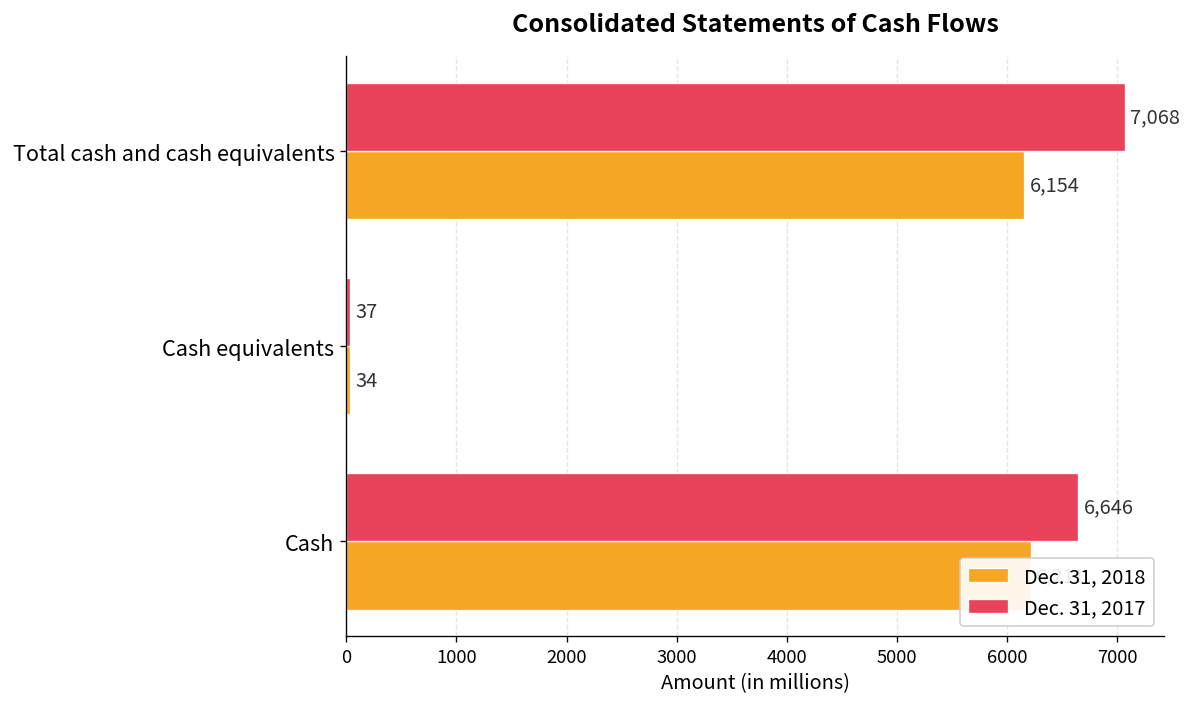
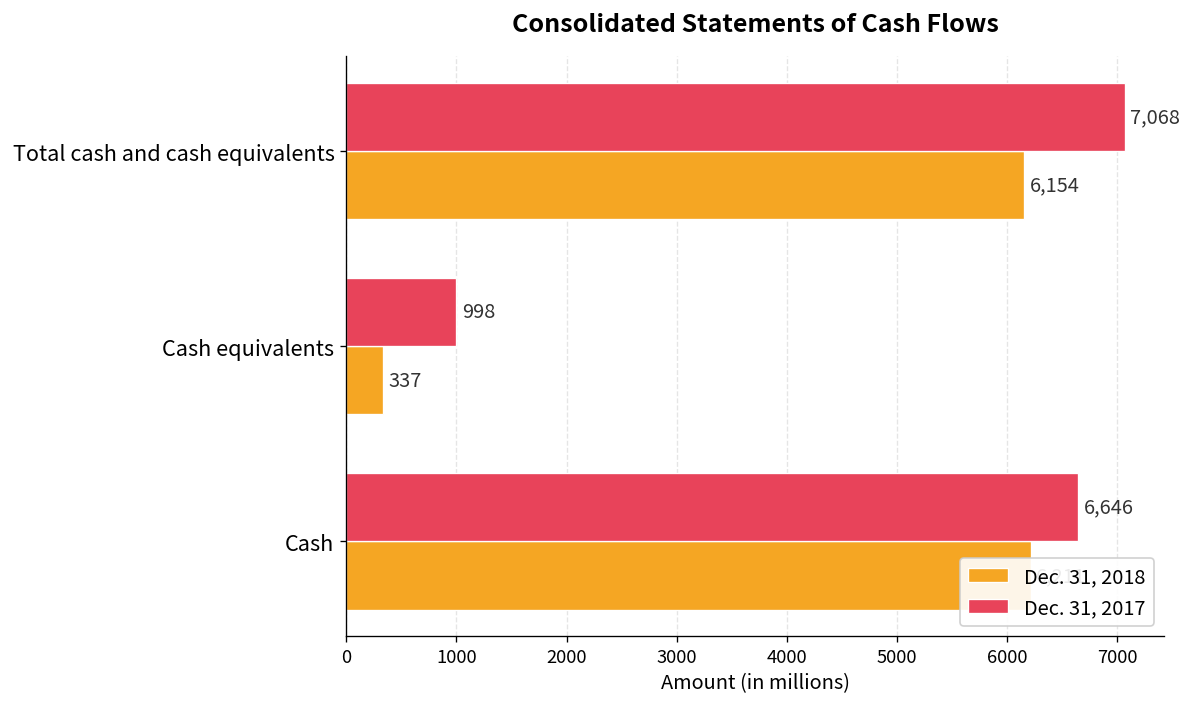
Dec. 31, 2017, Cash equivalents: 37 -> 998
Dec. 31, 2018, Cash equivalents: 34 -> 337
